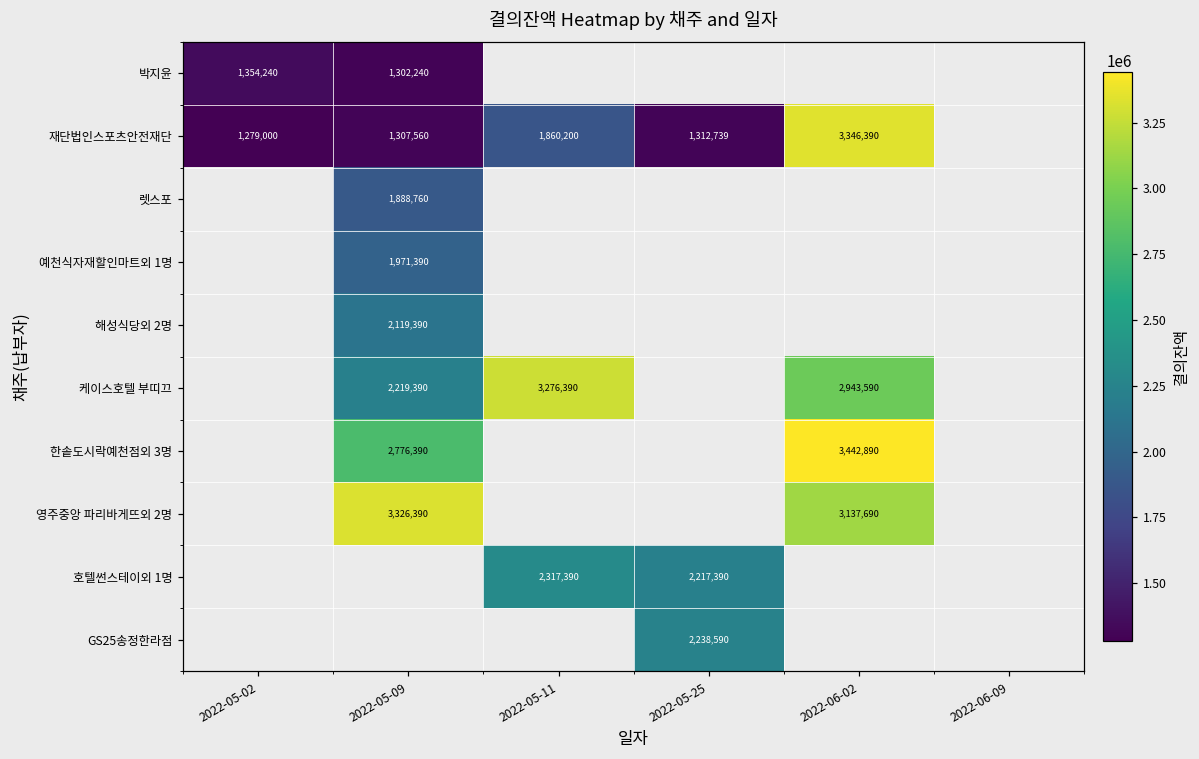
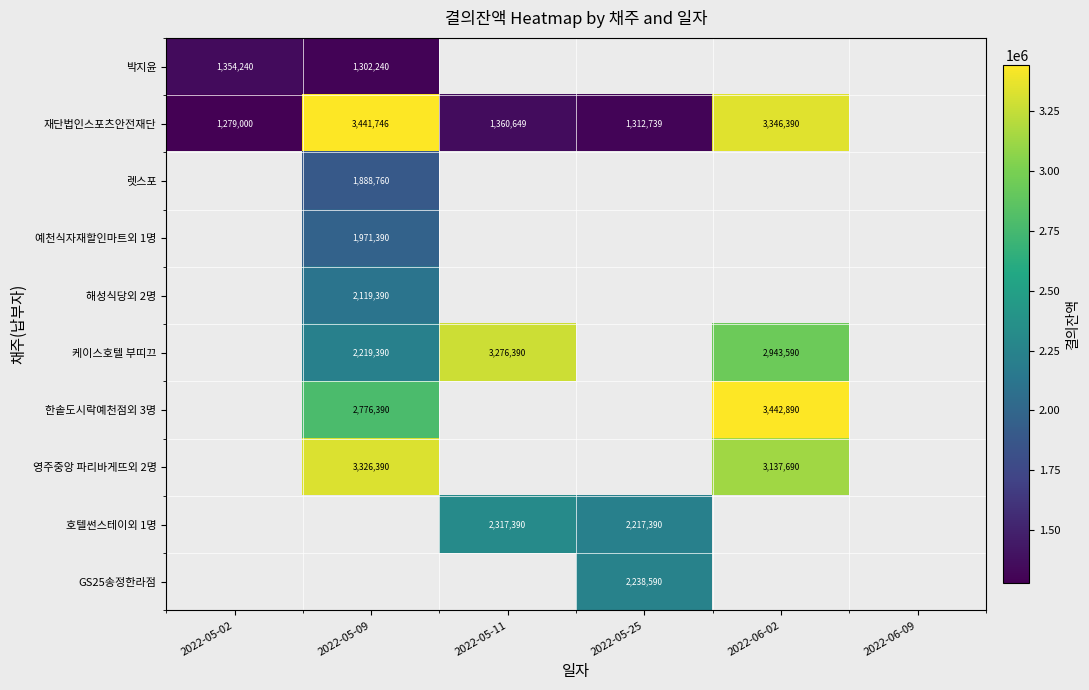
재단법인스포츠안전재단, 2022-05-09: 1,307,560 -> 3,441,746
재단법인스포츠안전재단, 2022-05-11: 1,860,200 -> 1,360,649
